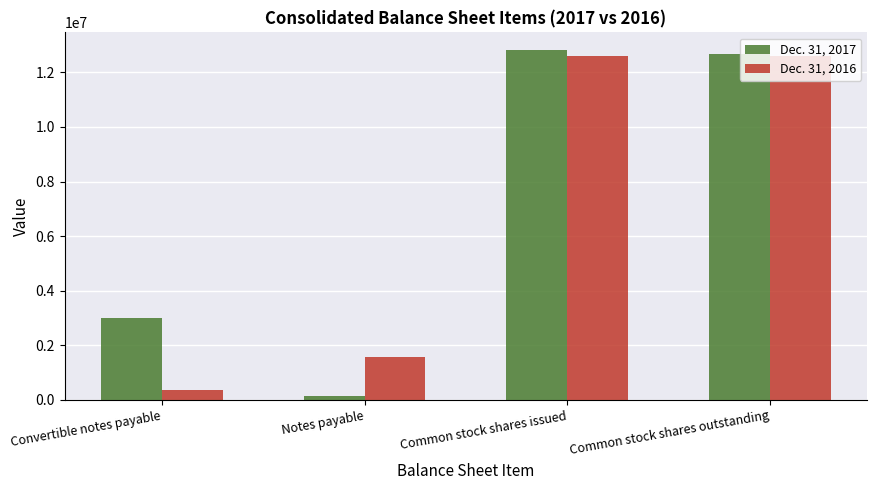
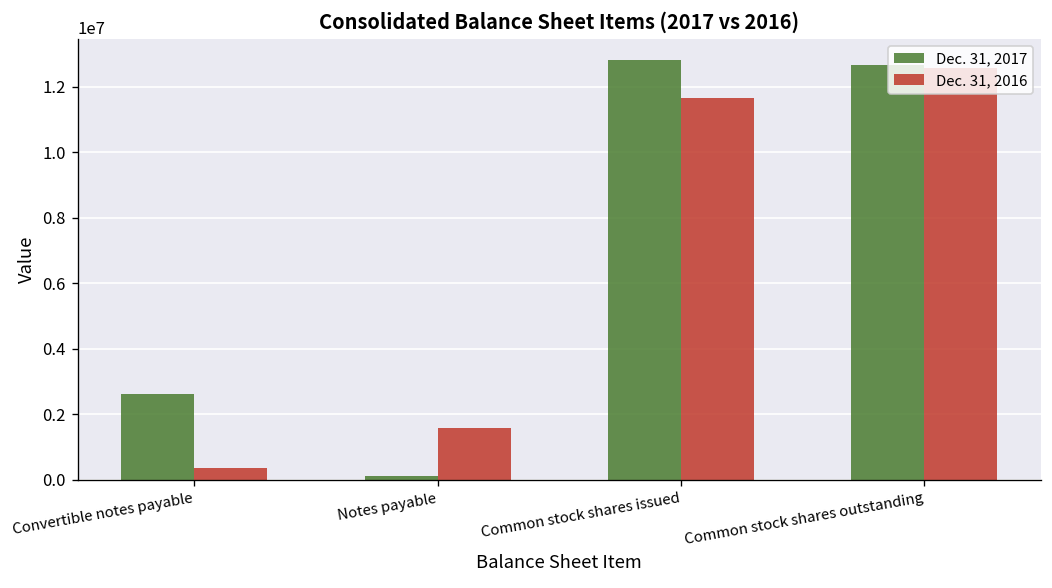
Dec. 31, 2017, Convertible notes payable: 3000000 -> 2600000
Dec. 31, 2016, Common stock shares issued: 12600000 -> 11600000
